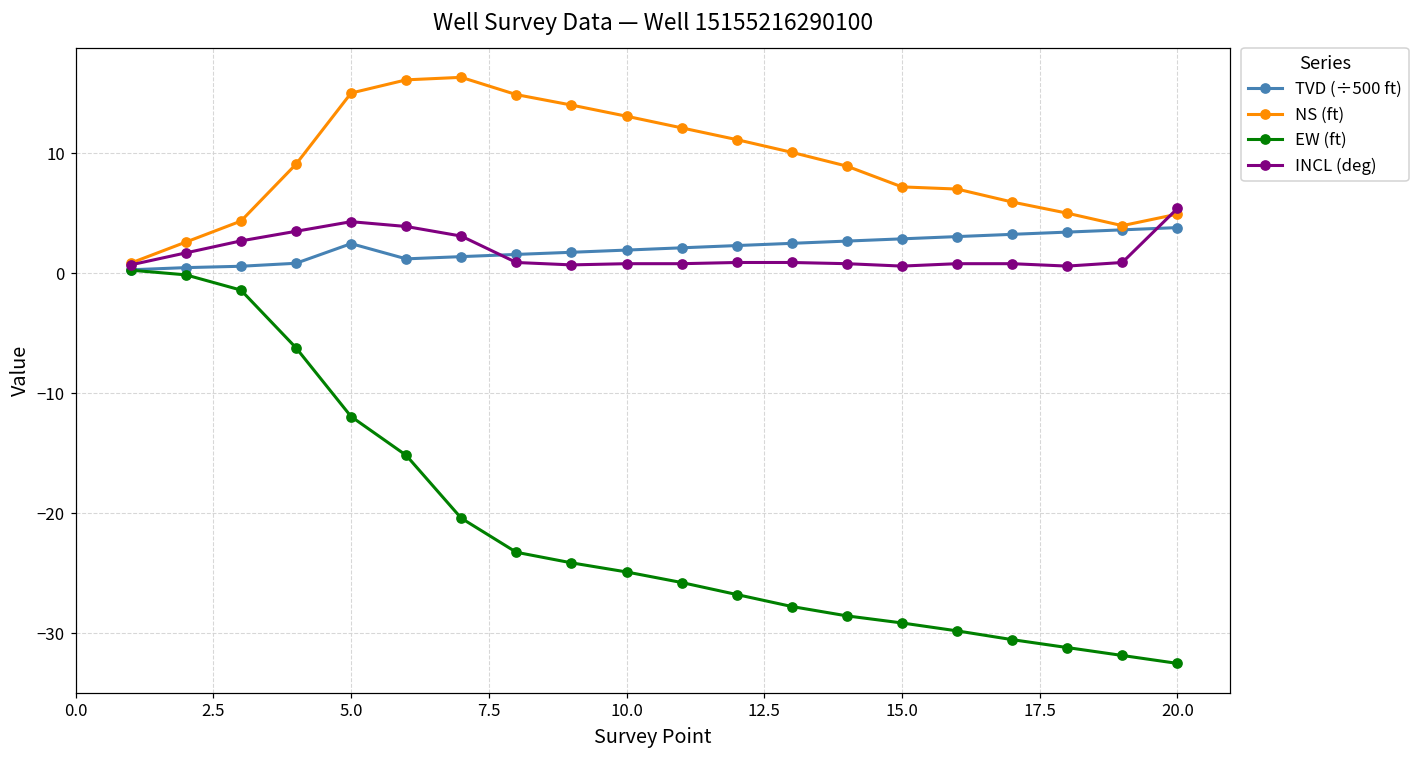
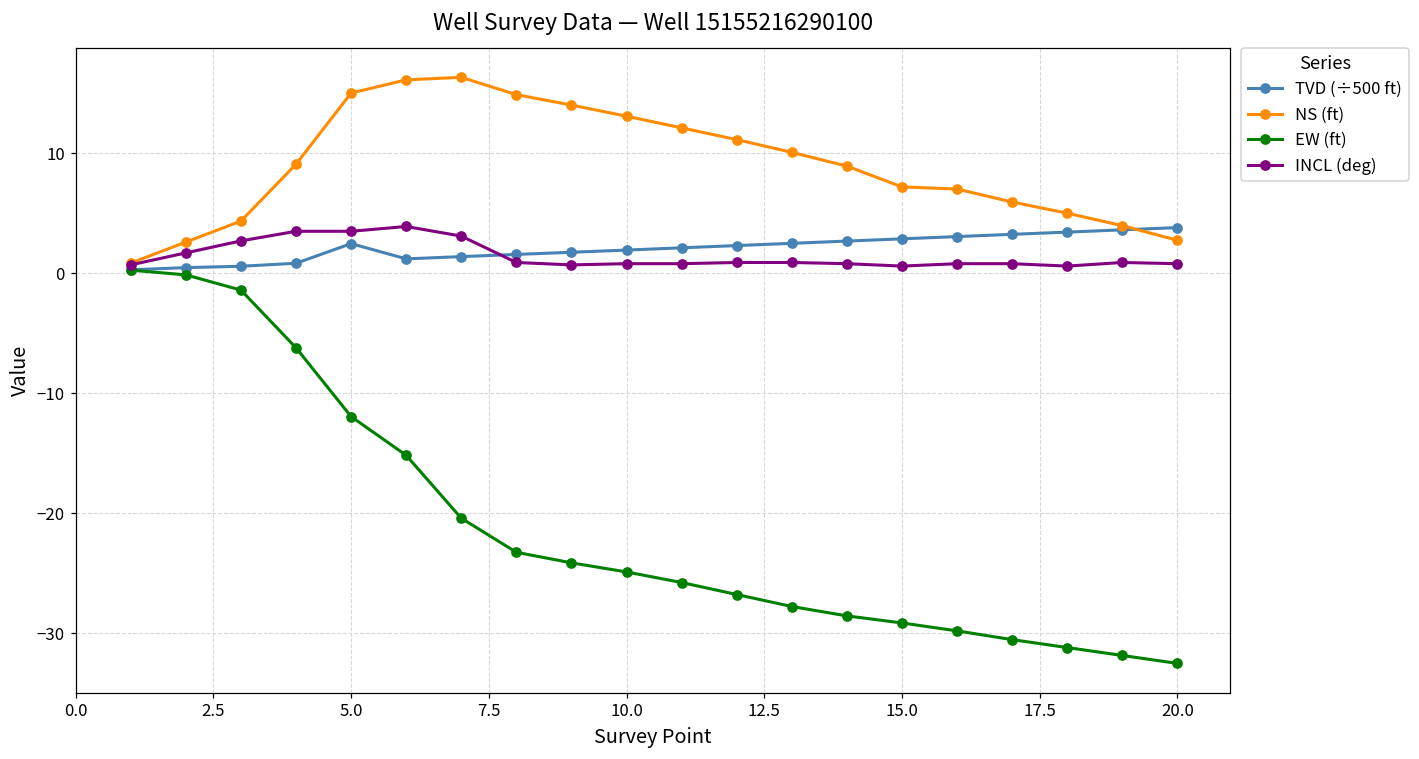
INCL (deg), 5.0: 4.3 -> 3.5
NS (ft), 20.0: 4.9 -> 2.8
INCL (deg), 20.0: 5.4 -> 0.8
